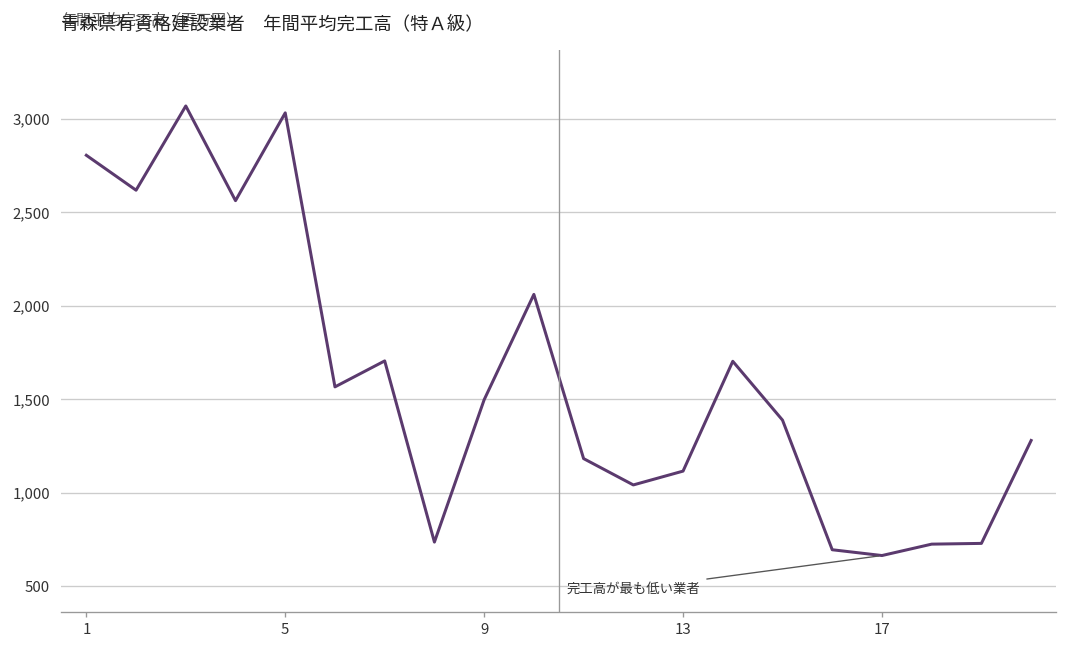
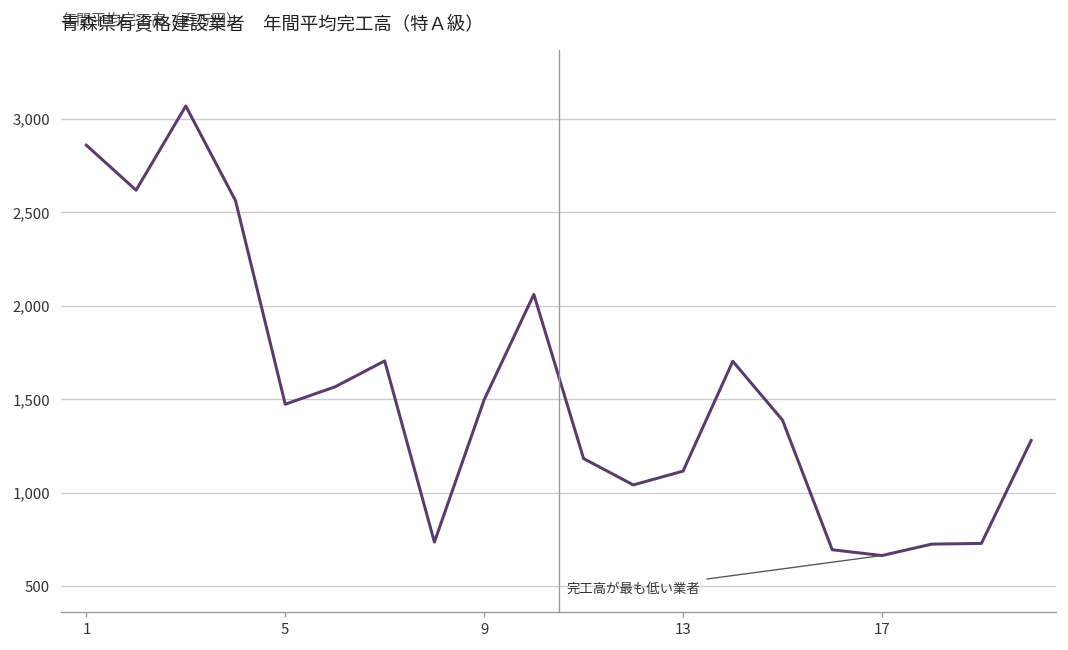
1: 2,810 -> 2,860
5: 3,030 -> 1,470
